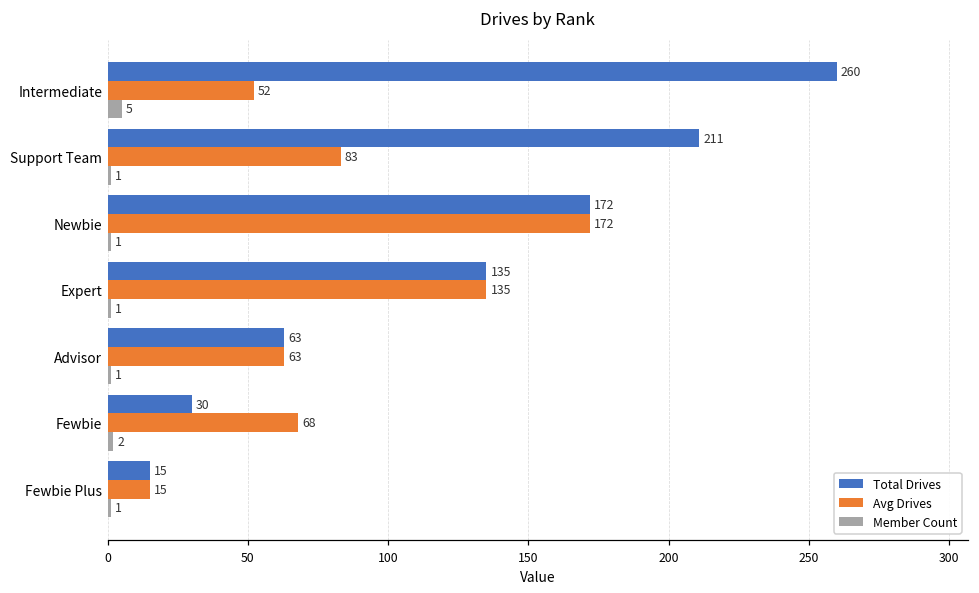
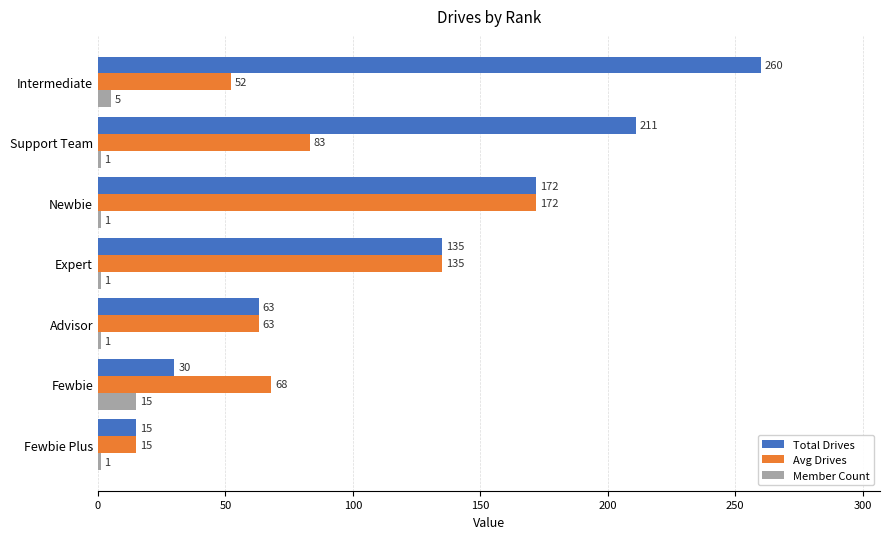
Member Count, Fewbie: 2 -> 15
